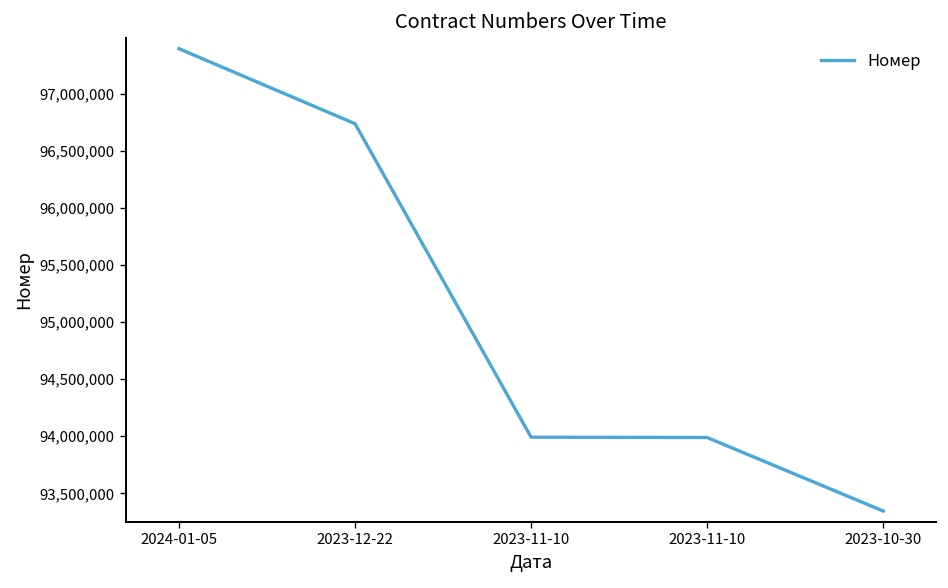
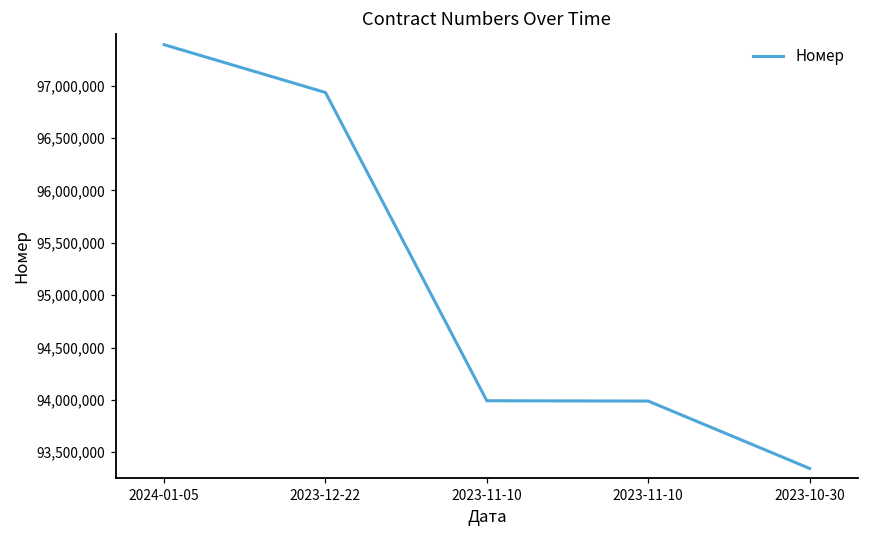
2023-12-22: 96,700,000 -> 96,900,000
